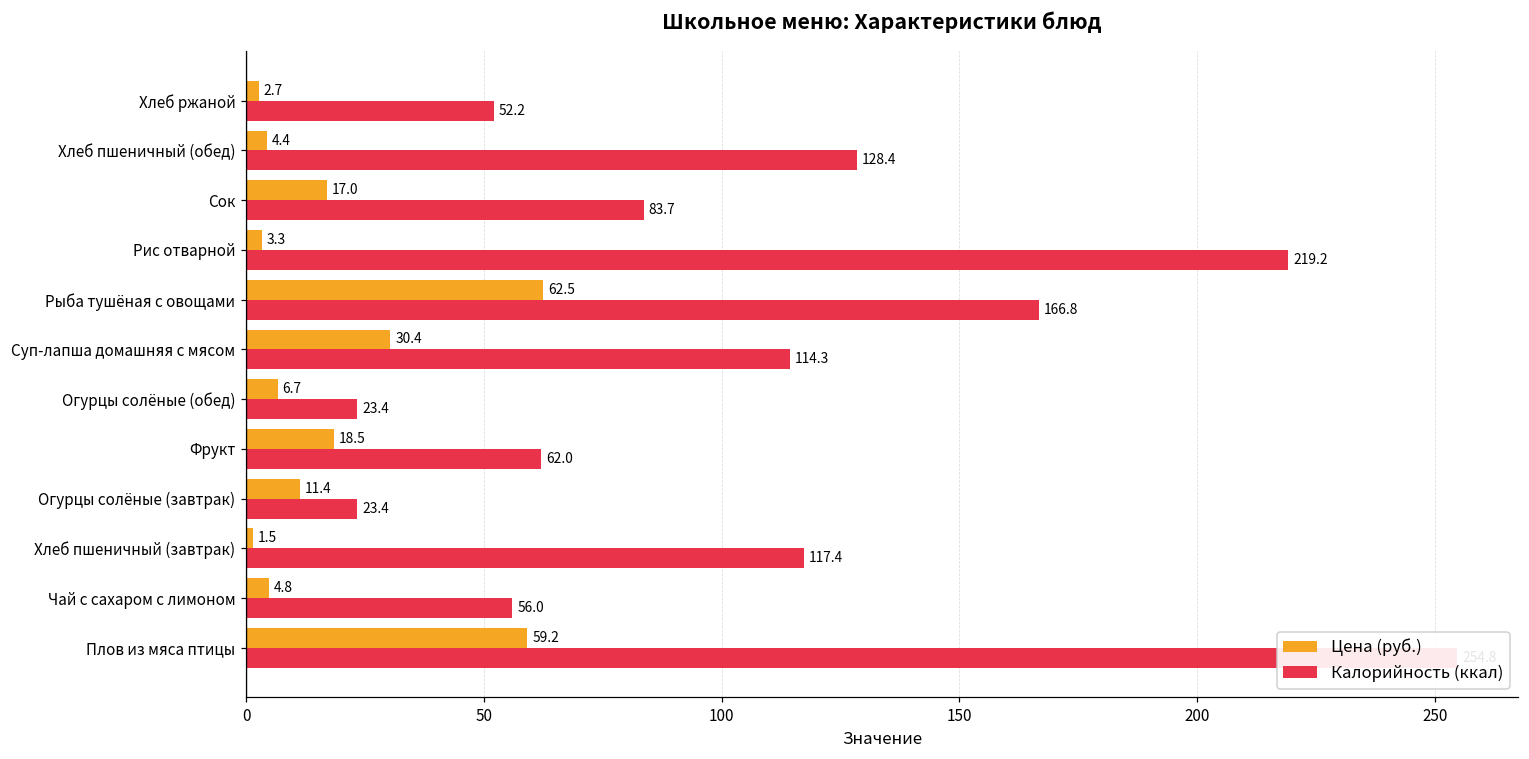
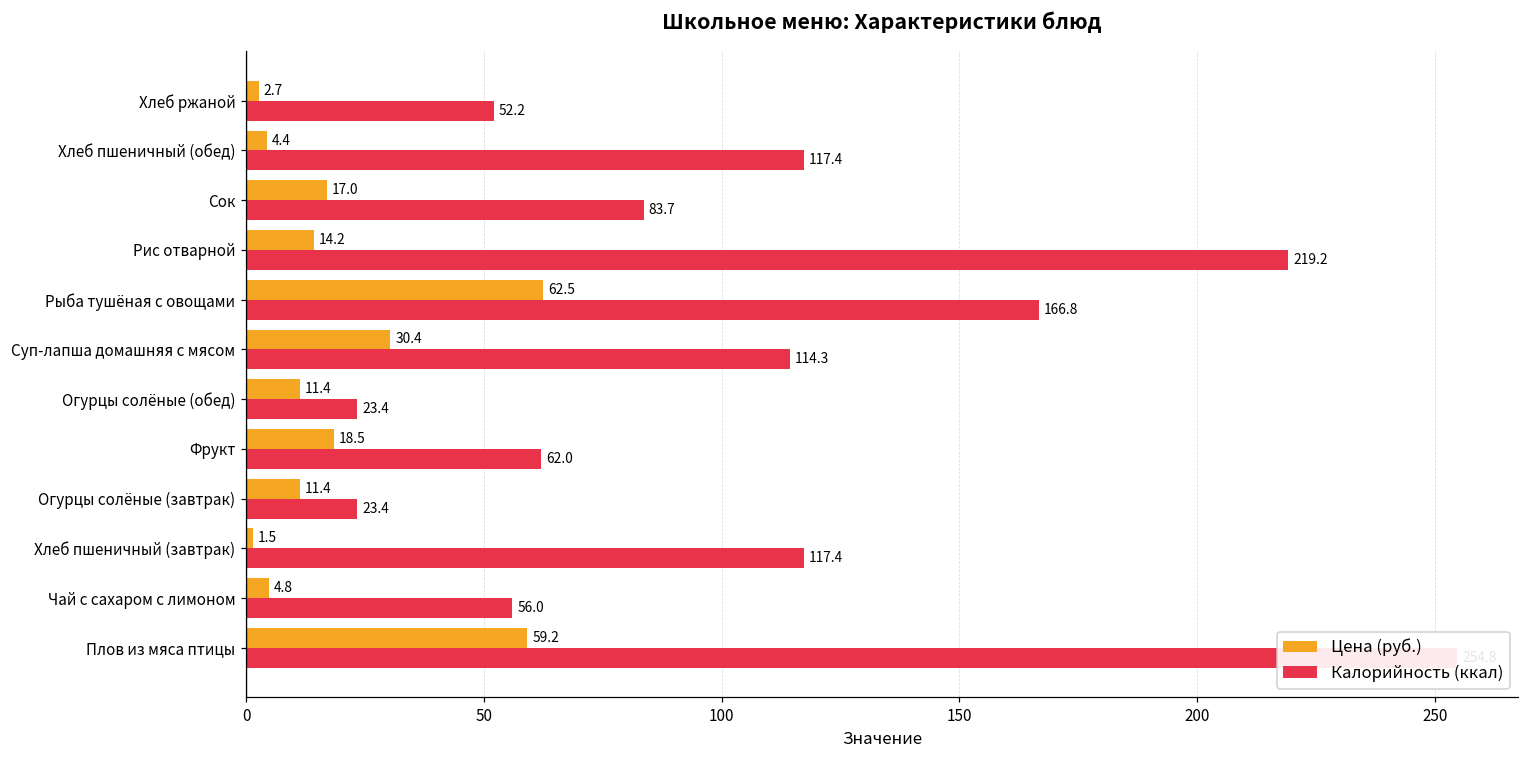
Калорийность (ккал), Хлеб пшеничный (обед): 128.4 -> 117.4
Цена (руб.), Рис отварной: 3.3 -> 14.2
Цена (руб.), Огурцы солёные (обед): 6.7 -> 11.4
